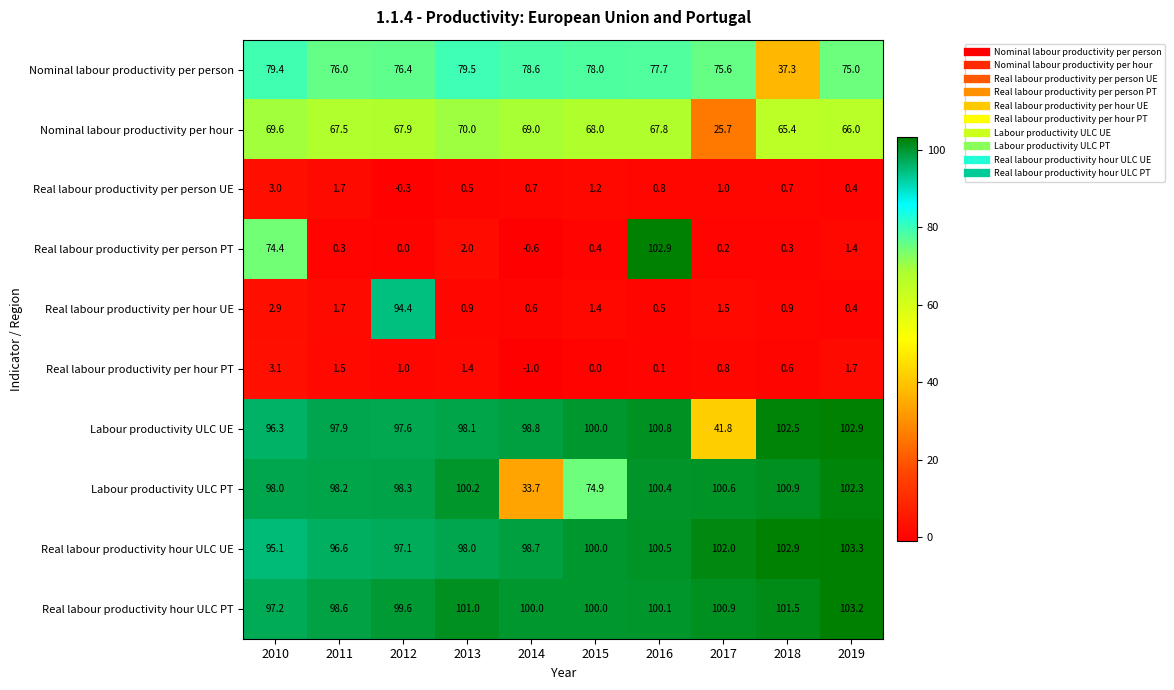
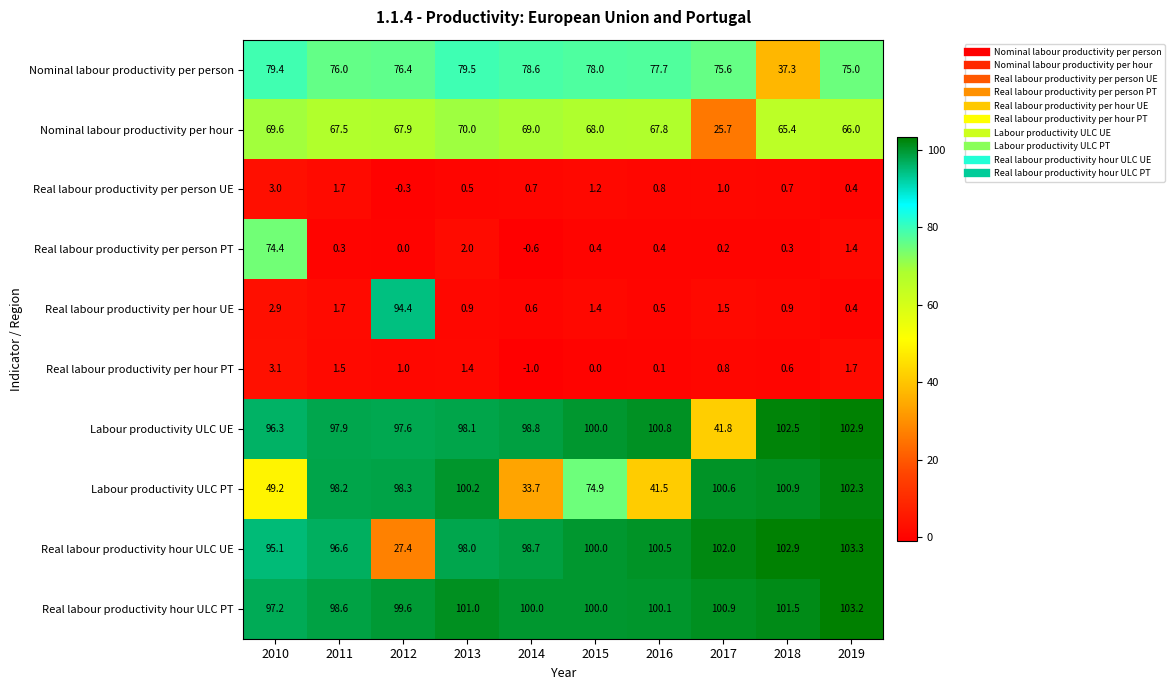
Real labour productivity per person PT, 2016: 102.9 -> 0.4
Labour productivity ULC PT, 2010: 98.0 -> 49.2
Labour productivity ULC PT, 2016: 100.4 -> 41.5
Real labour productivity hour ULC UE, 2012: 97.1 -> 27.4
